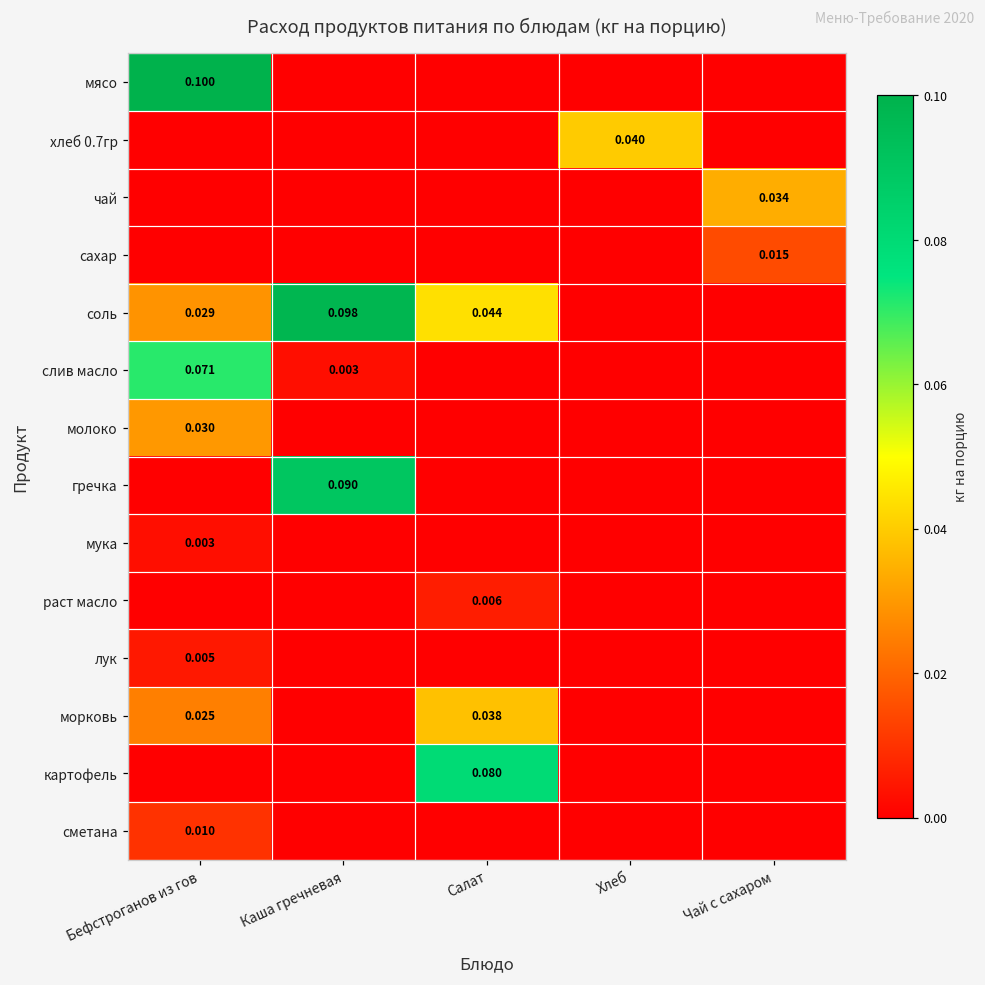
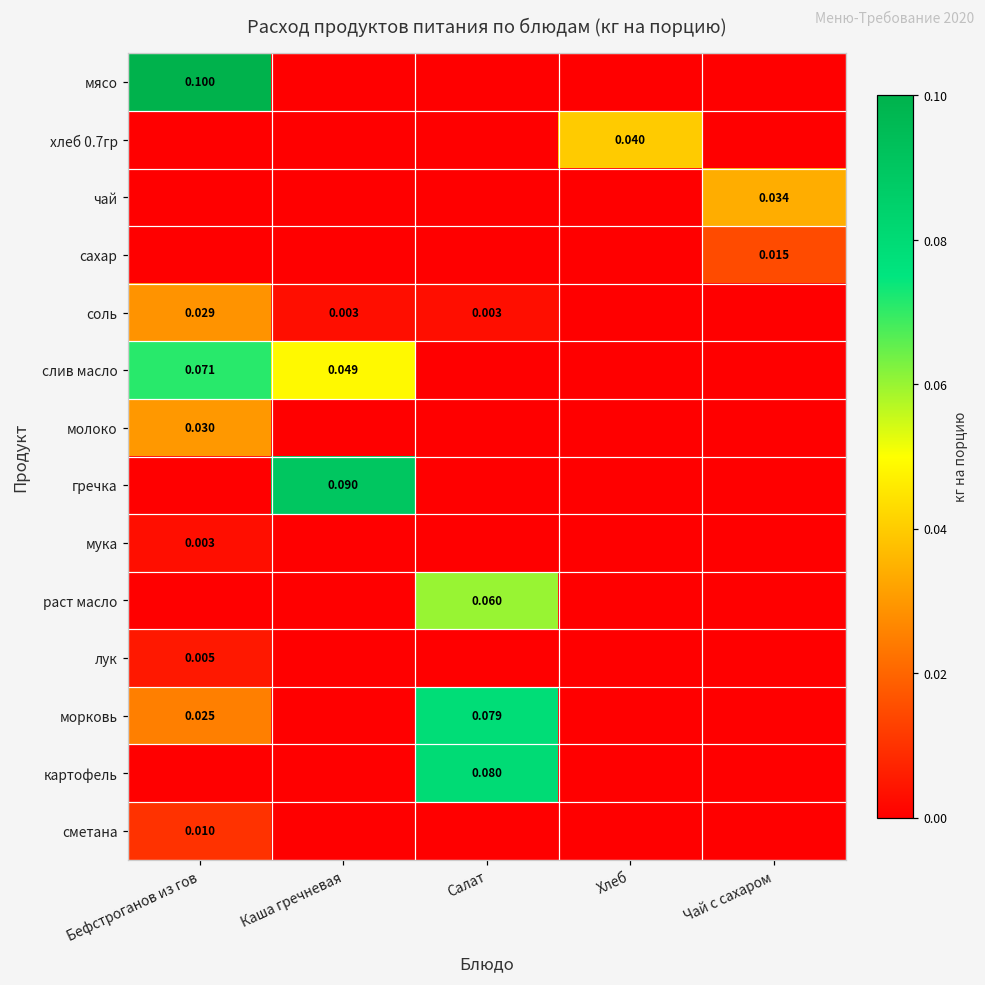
соль, Каша гречневая: 0.098 -> 0.003
соль, Салат: 0.044 -> 0.003
слив масло, Каша гречневая: 0.003 -> 0.049
раст масло, Салат: 0.006 -> 0.060
морковь, Салат: 0.038 -> 0.079
